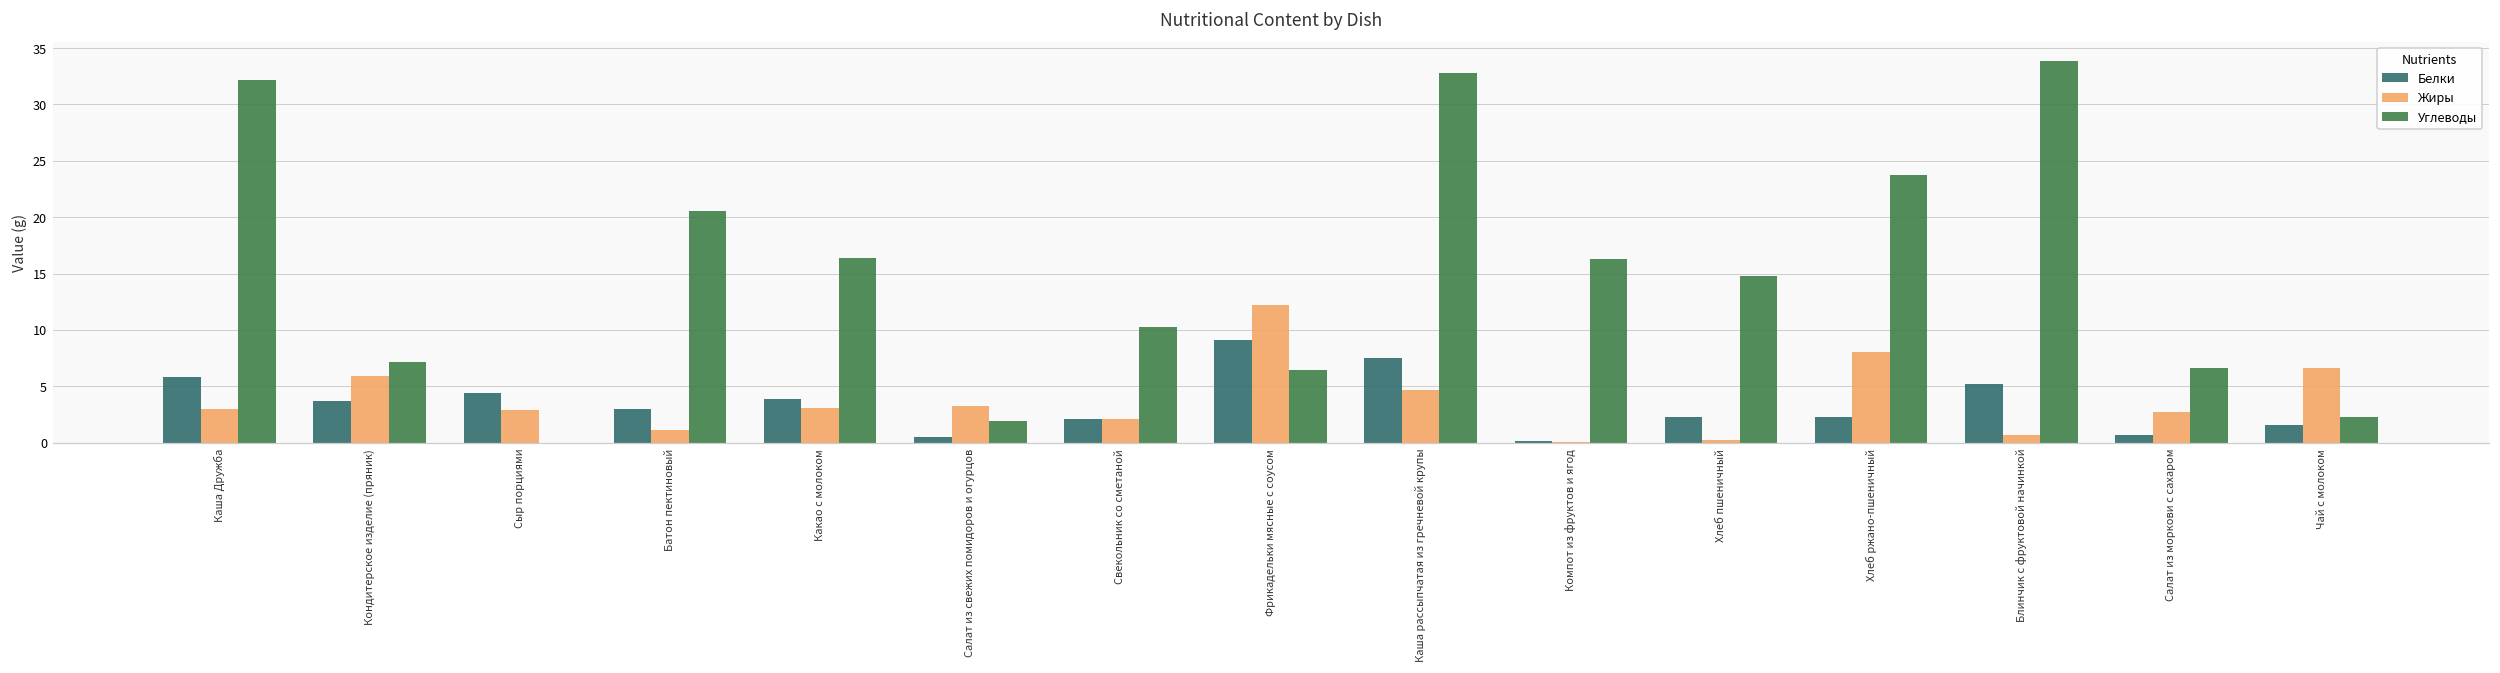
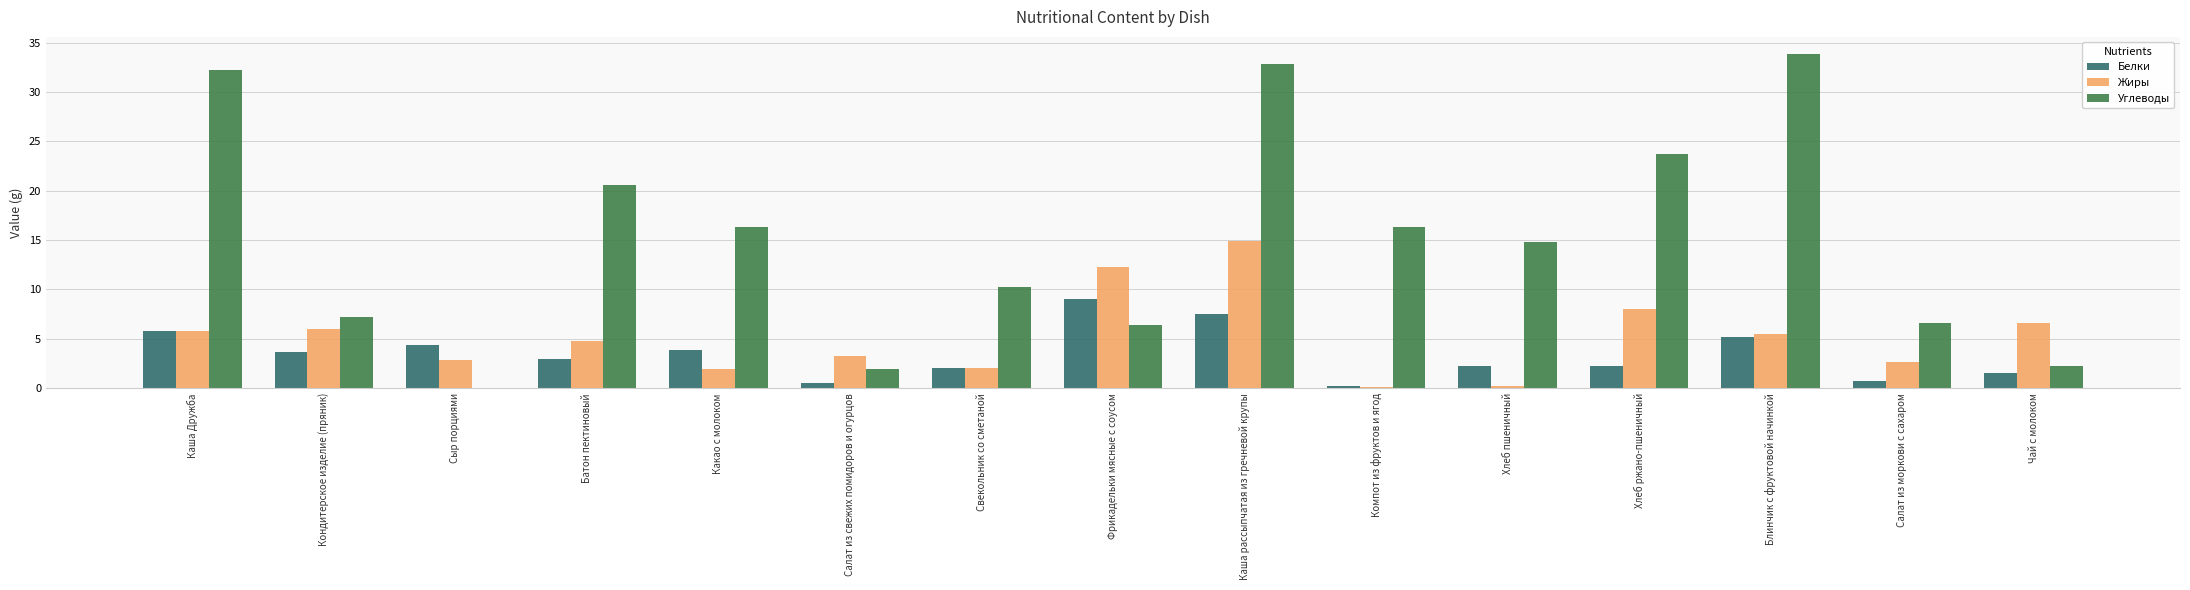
Жиры, Каша Дружба: 3 -> 6
Жиры, Батон пектиновый: 1 -> 5
Жиры, Какао с молоком: 3 -> 2
Жиры, Каша рассыпчатая из гречневой крупы: 5 -> 15
Жиры, Блинчик с фруктовой начинкой: 1 -> 5
